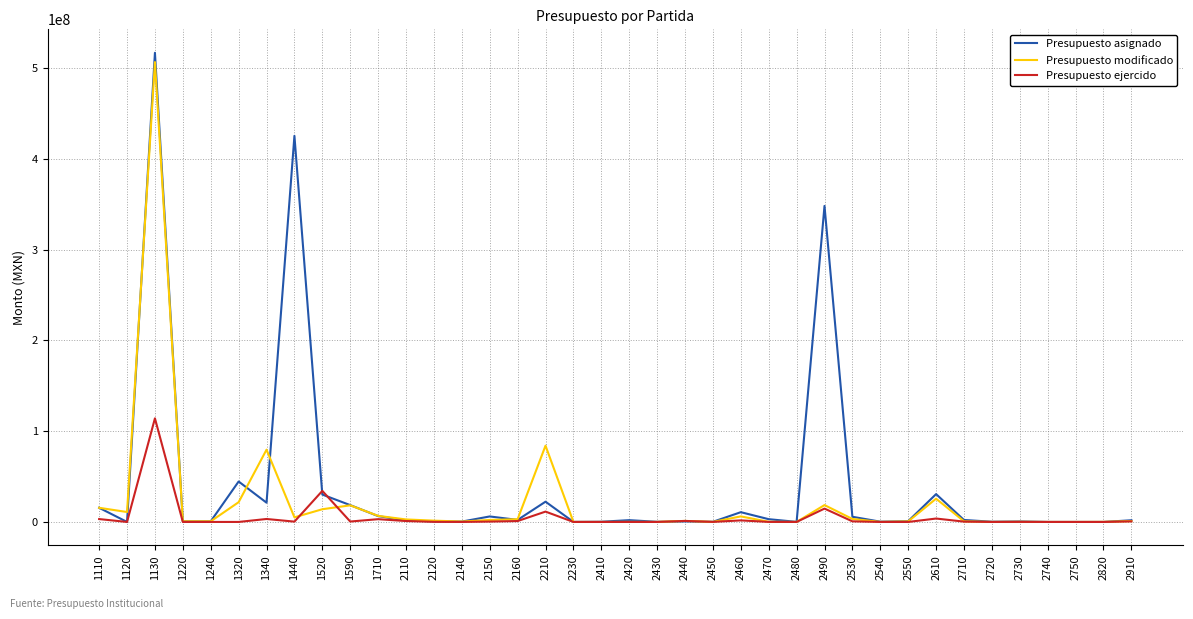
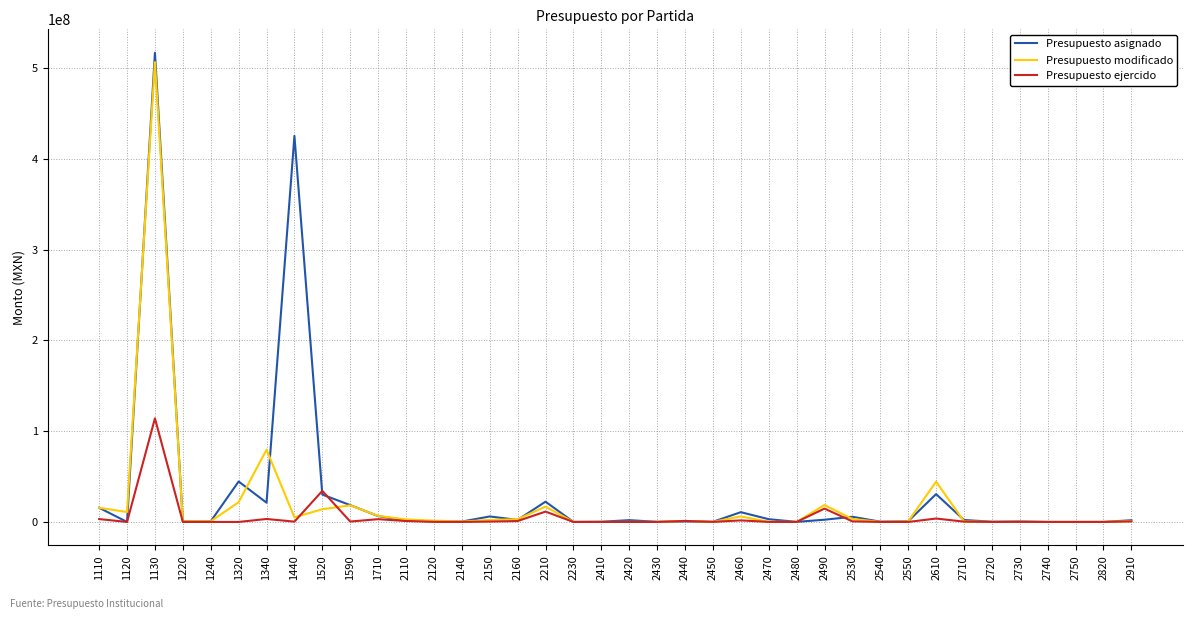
Presupuesto modificado, 2210: 80000000 -> 20000000
Presupuesto asignado, 2490: 350000000 -> 0
Presupuesto modificado, 2610: 30000000 -> 40000000
